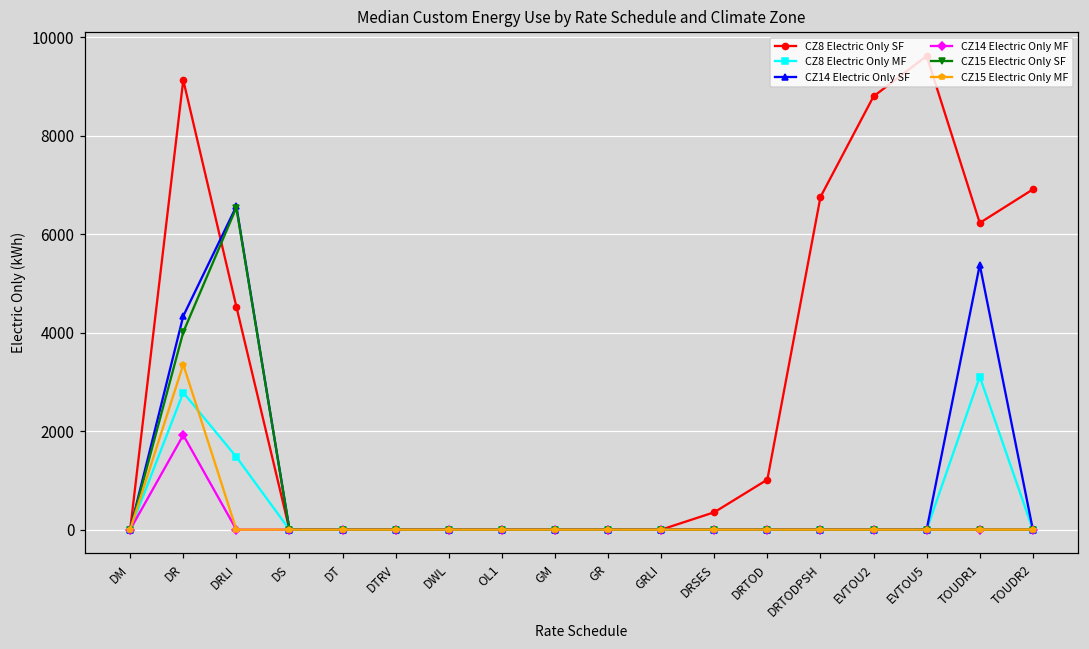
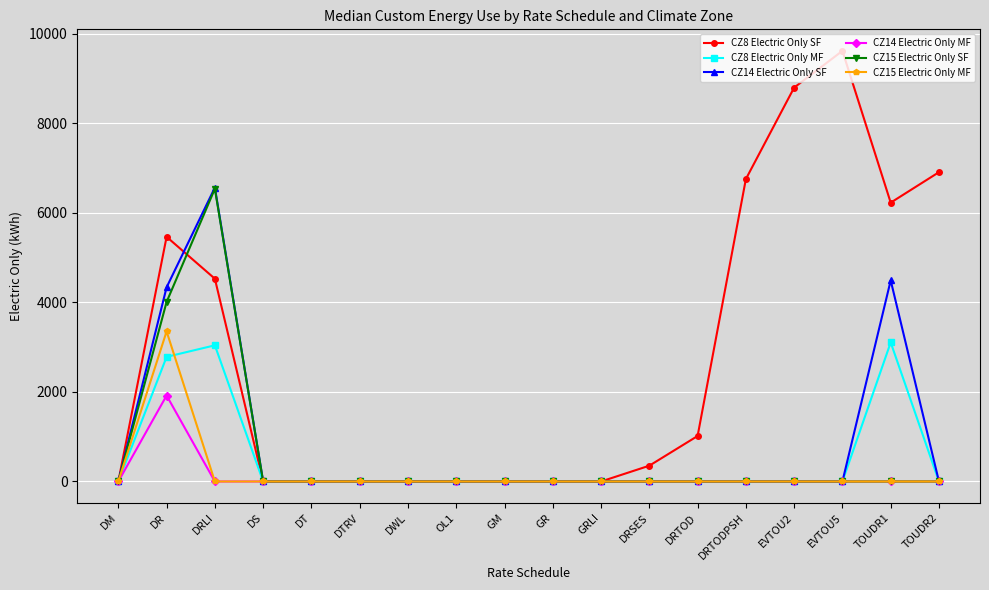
CZ8 Electric Only SF, DR: 9100 -> 5500
CZ8 Electric Only MF, DRLI: 1500 -> 3000
CZ14 Electric Only SF, TOUDR1: 5400 -> 4500
